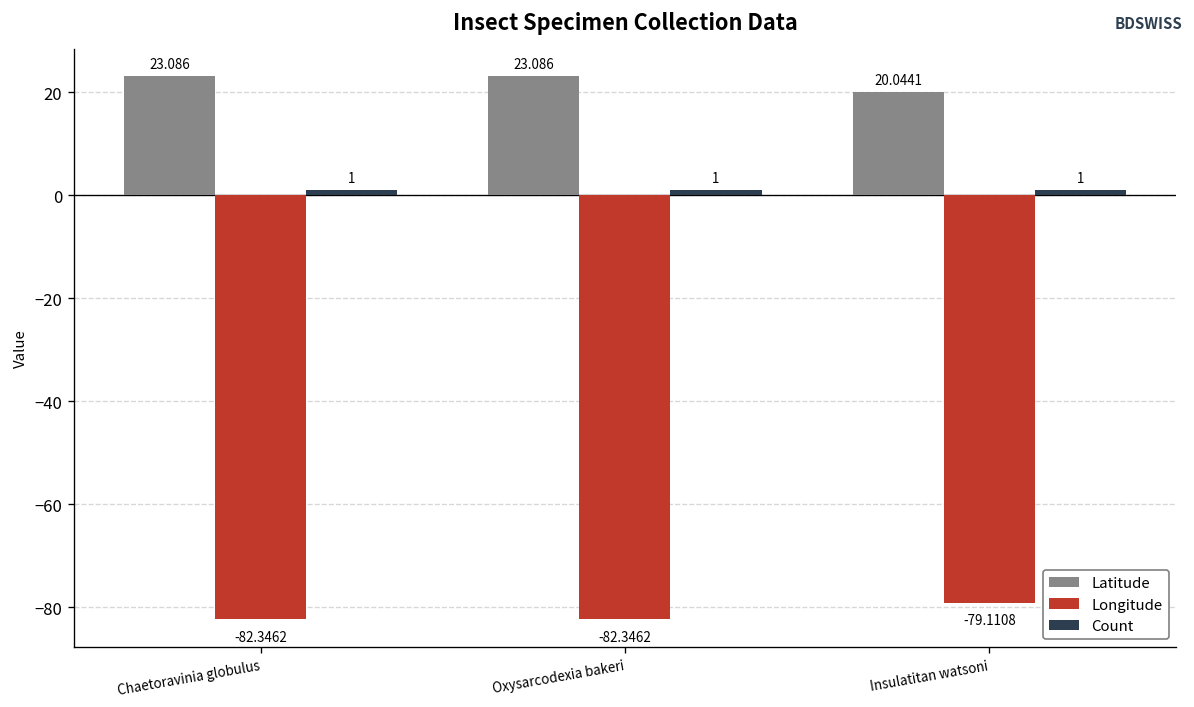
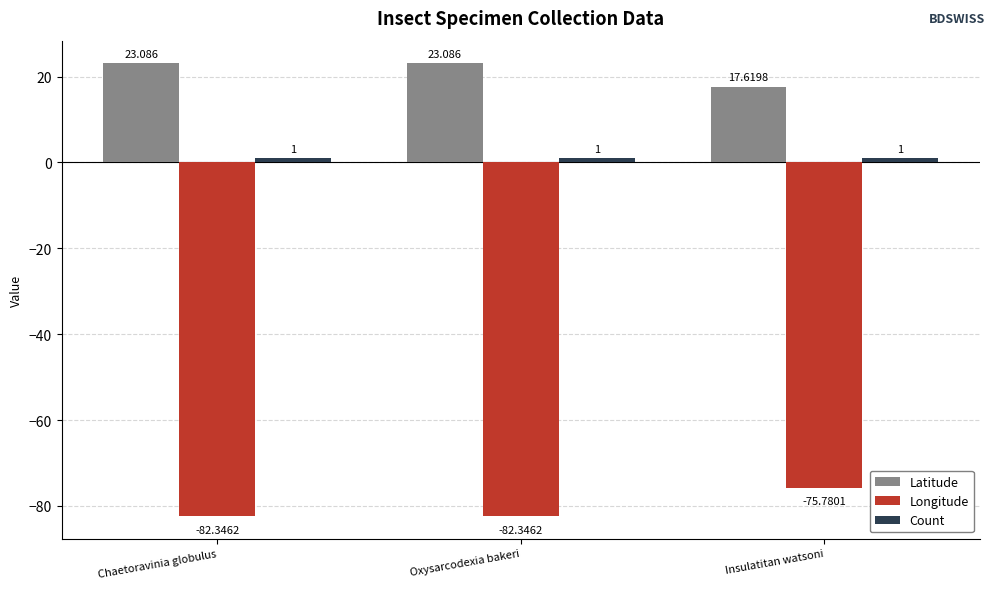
Latitude, Insulatitan watsoni: 20.0441 -> 17.6198
Longitude, Insulatitan watsoni: -79.1108 -> -75.7801
